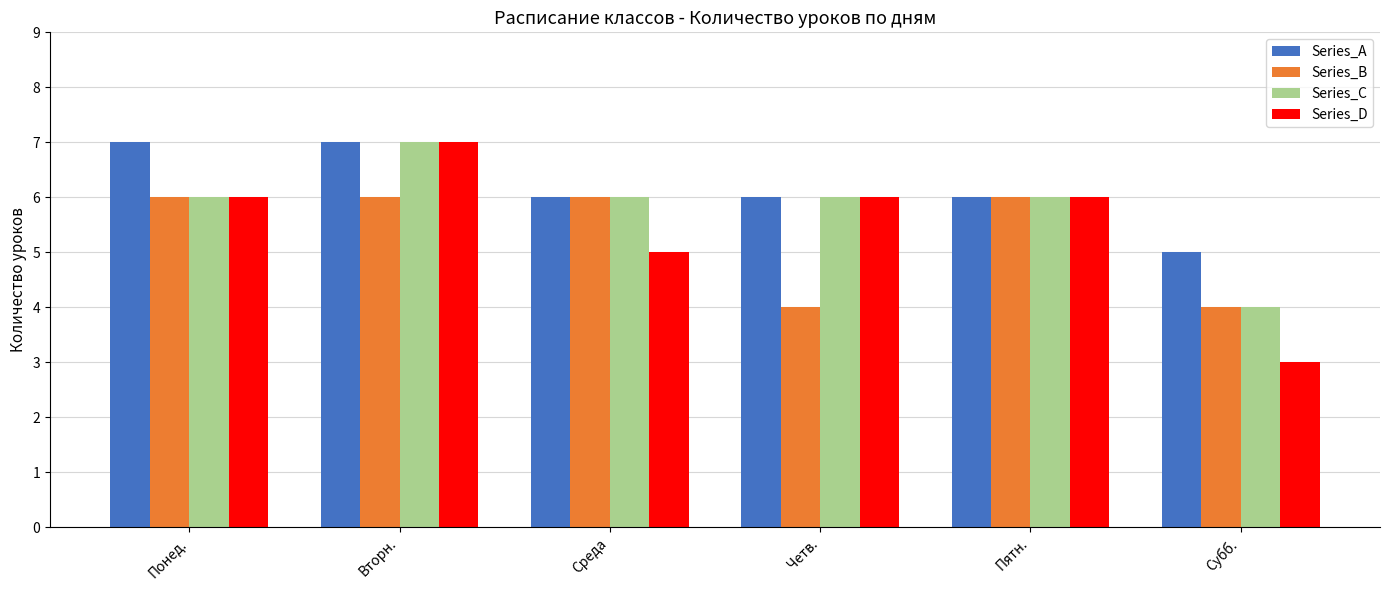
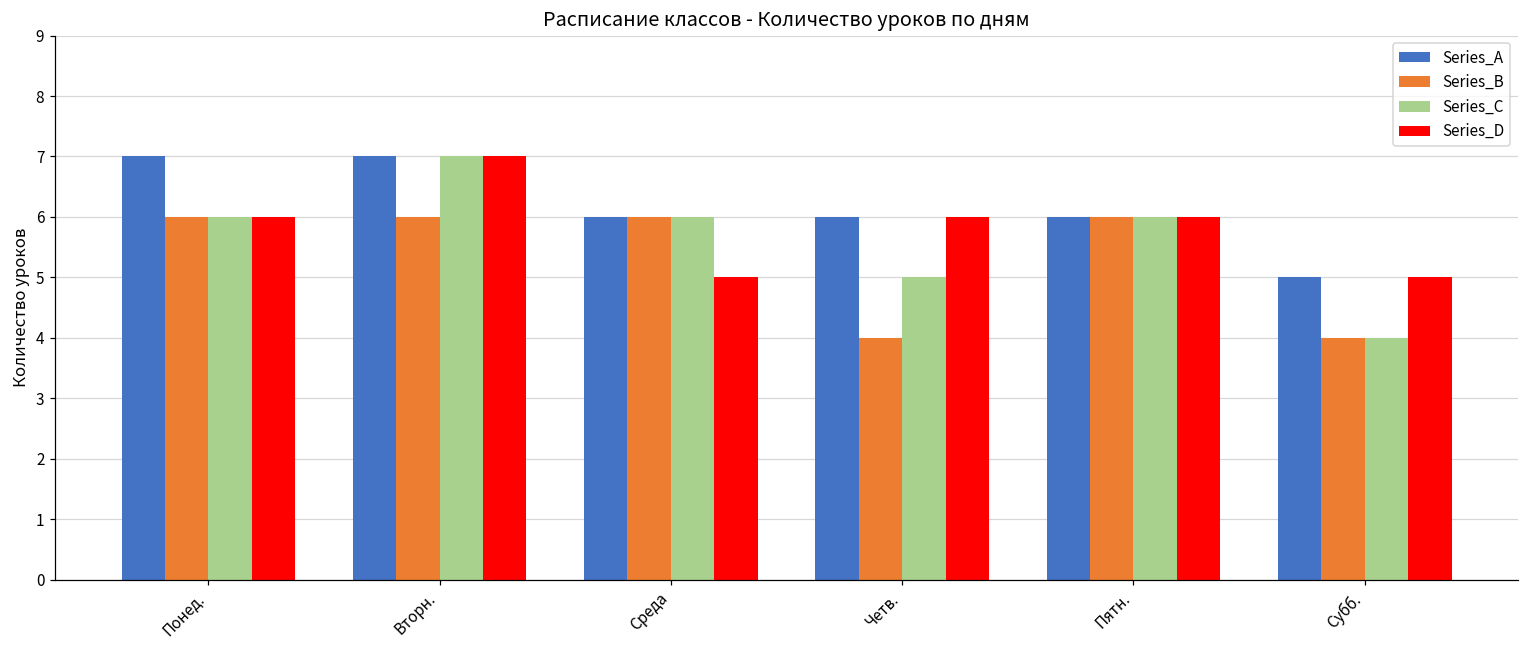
Series_C, Четв.: 6 -> 5
Series_D, Субб.: 3 -> 5
